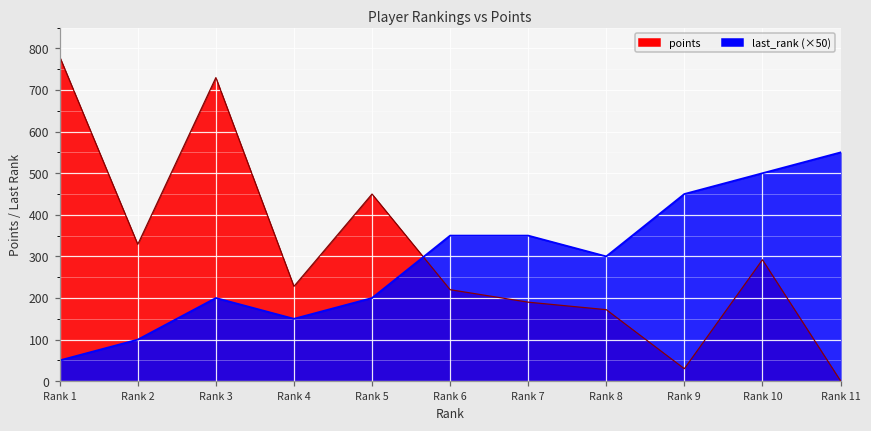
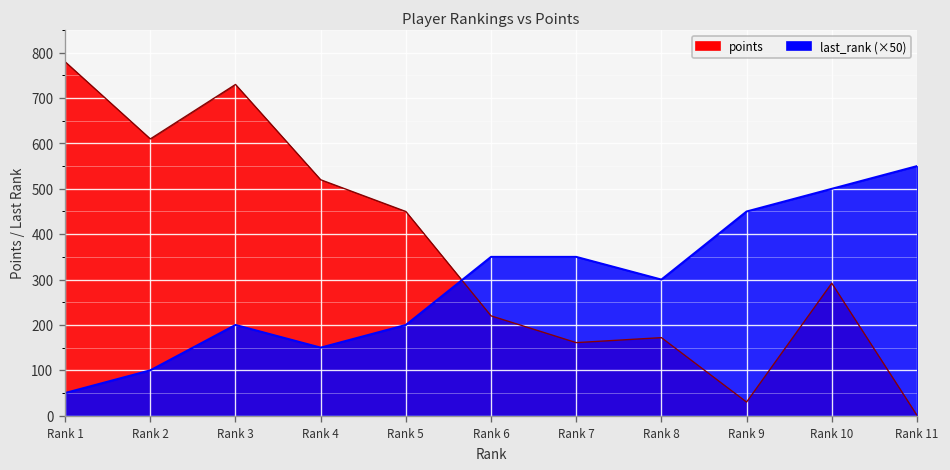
points, Rank 2: 330 -> 610
points, Rank 4: 230 -> 520
points, Rank 7: 190 -> 160
